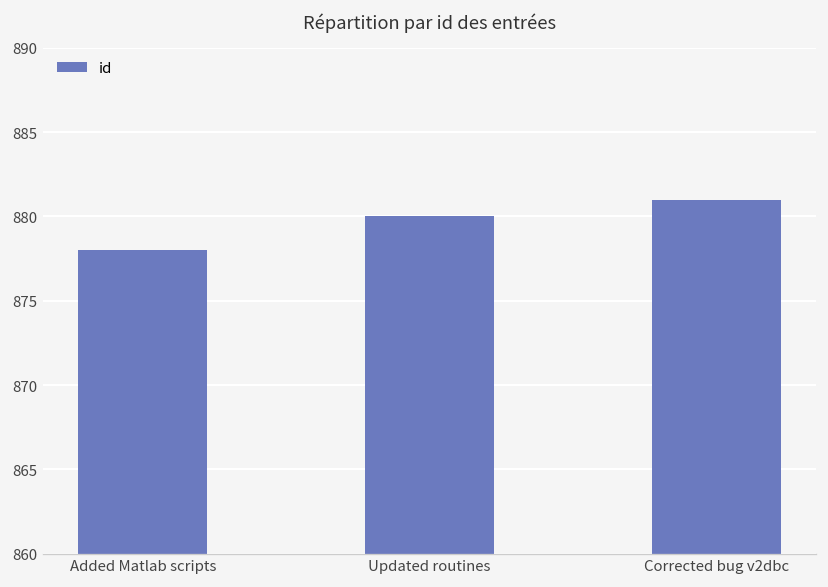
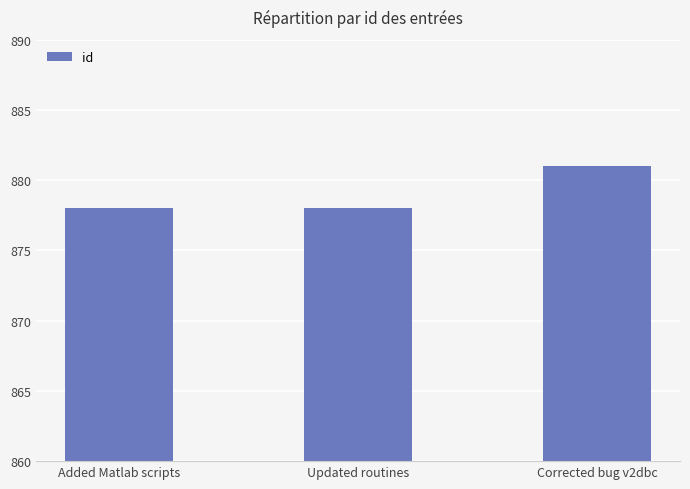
Updated routines: 880 -> 878
